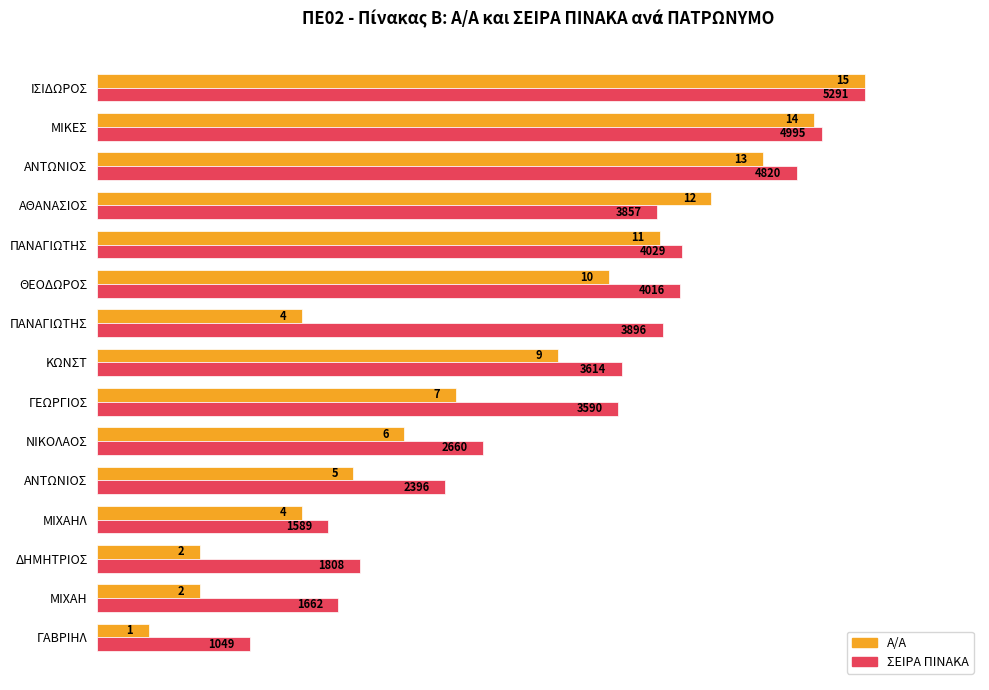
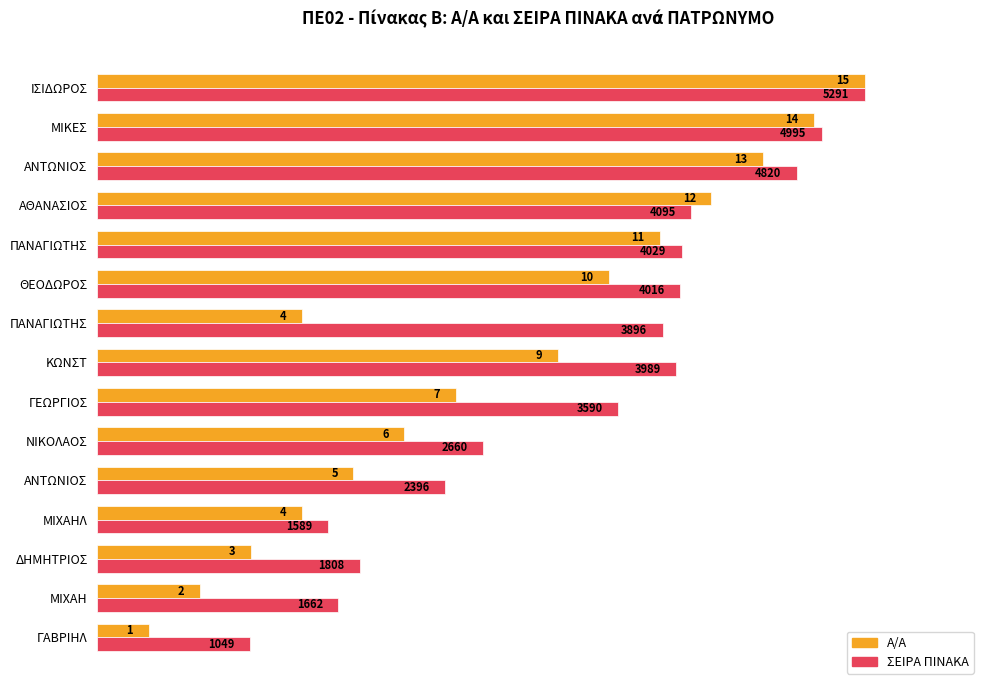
ΣΕΙΡΑ ΠΙΝΑΚΑ, ΑΘΑΝΑΣΙΟΣ: 3857 -> 4095
ΣΕΙΡΑ ΠΙΝΑΚΑ, ΚΩΝΣΤ: 3614 -> 3989
Α/Α, ΔΗΜΗΤΡΙΟΣ: 2 -> 3
